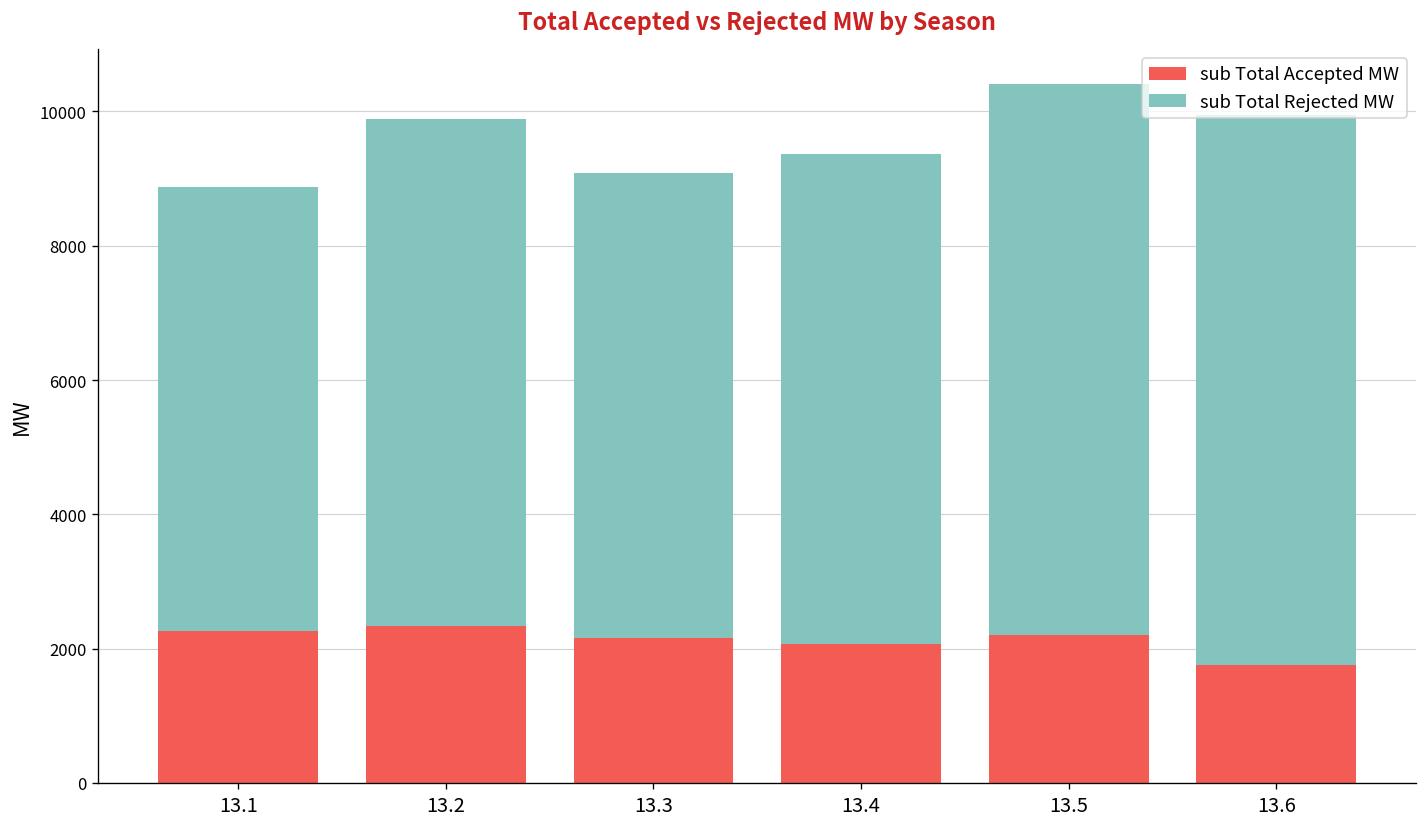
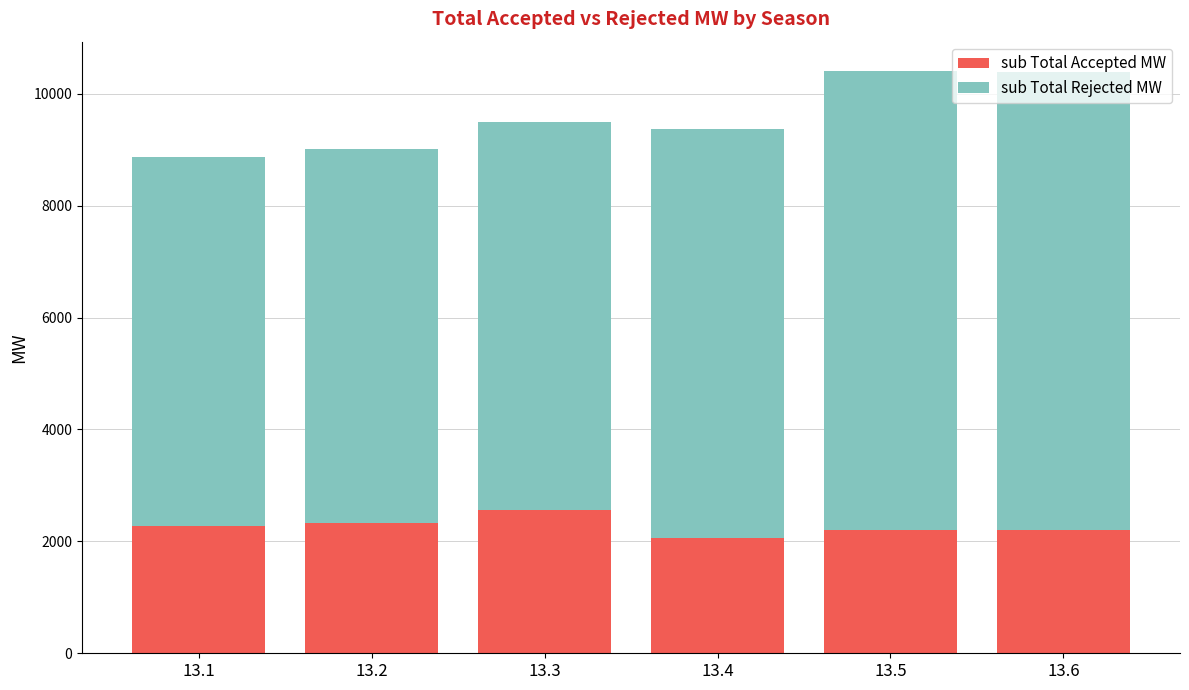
sub Total Rejected MW, 13.2: 7500 -> 6700
sub Total Accepted MW, 13.3: 2200 -> 2600
sub Total Accepted MW, 13.6: 1800 -> 2200
